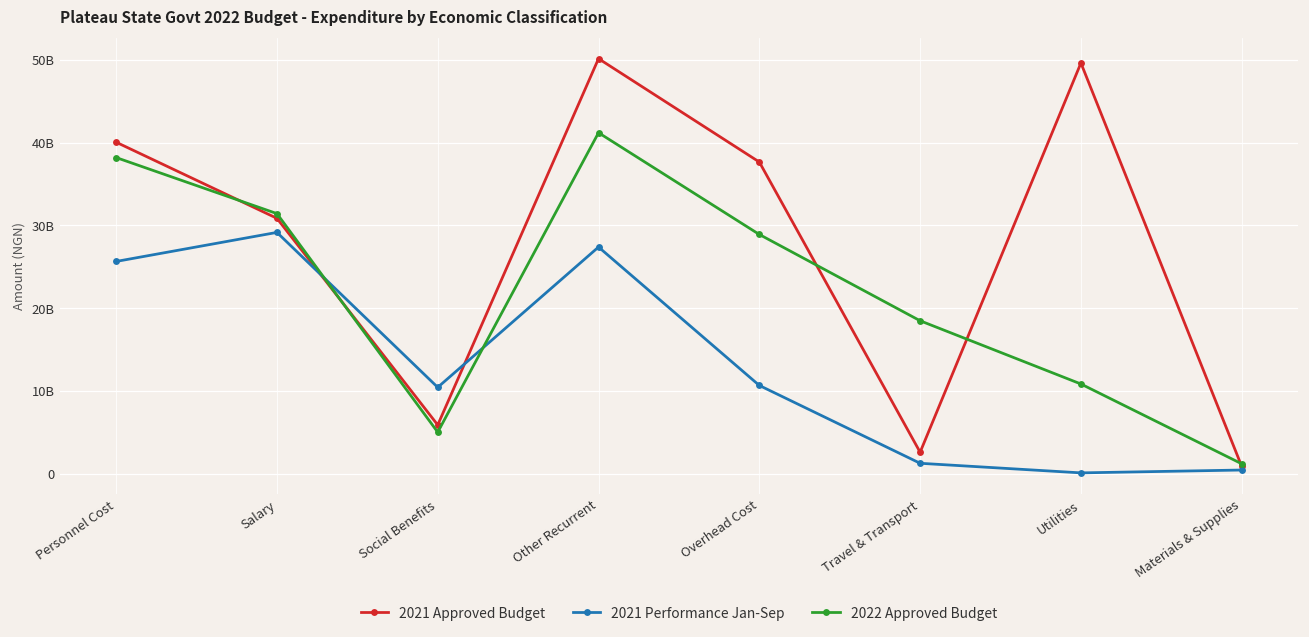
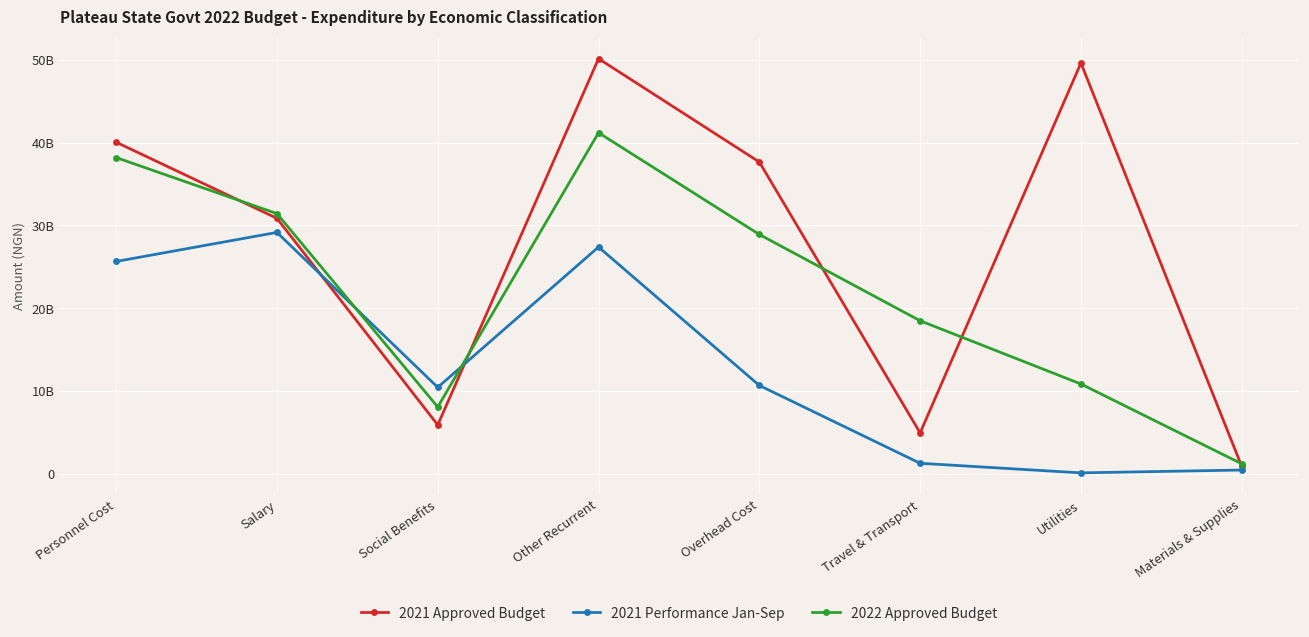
2022 Approved Budget, Social Benefits: 5000000000 -> 8000000000
2021 Approved Budget, Travel & Transport: 3000000000 -> 5000000000
